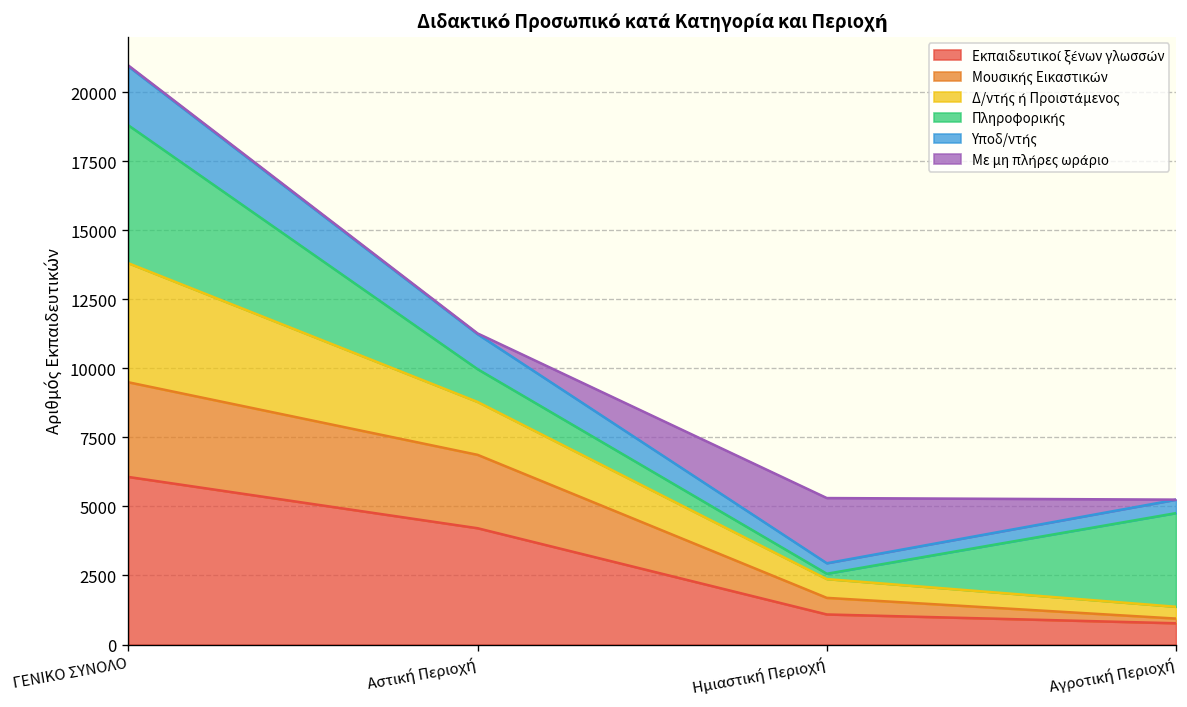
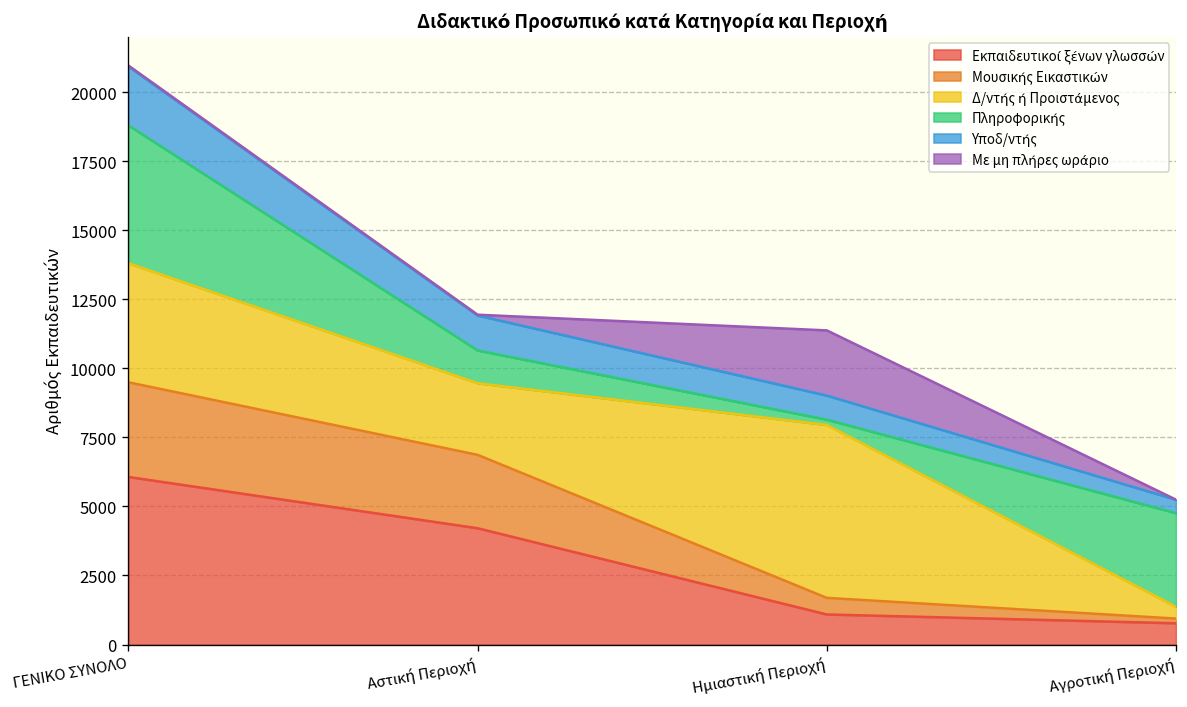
Δ/ντής ή Προιστάμενος, Αστική Περιοχή: 1900 -> 2600
Δ/ντής ή Προιστάμενος, Ημιαστική Περιοχή: 700 -> 6300
Υποδ/ντής, Ημιαστική Περιοχή: 400 -> 900
